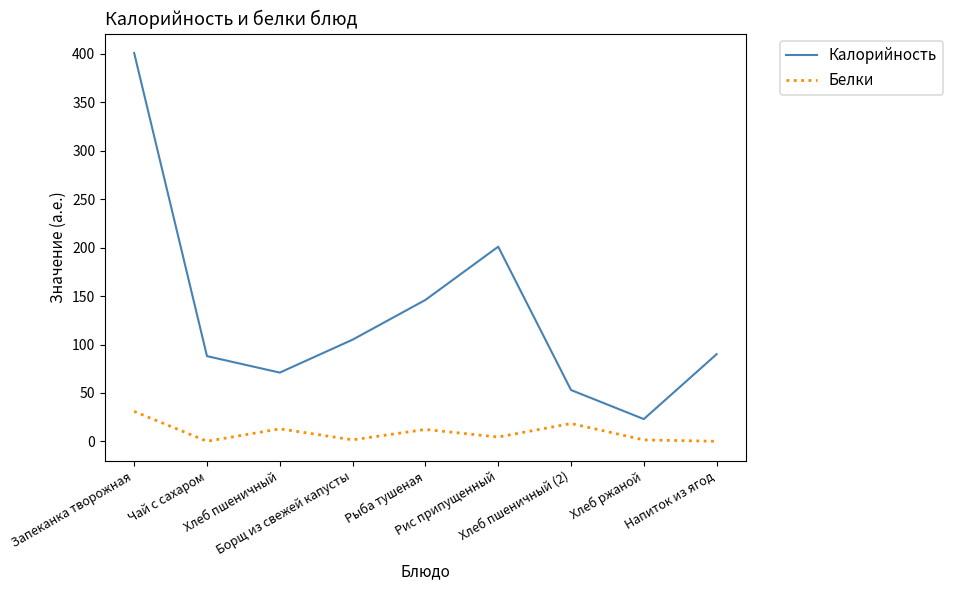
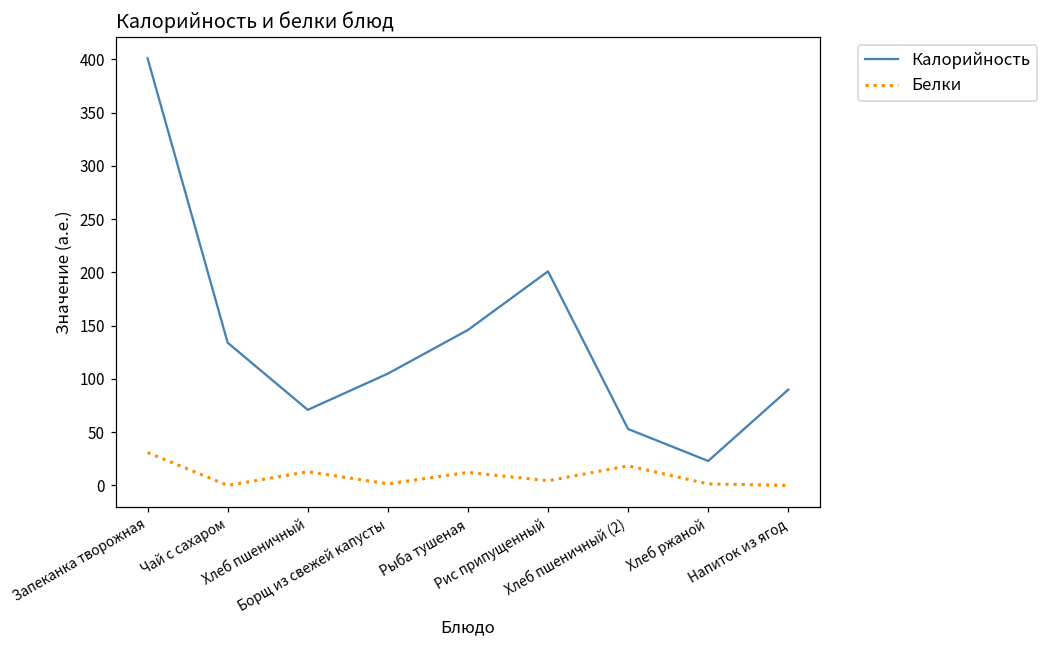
Калорийность, Чай с сахаром: 90 -> 130
